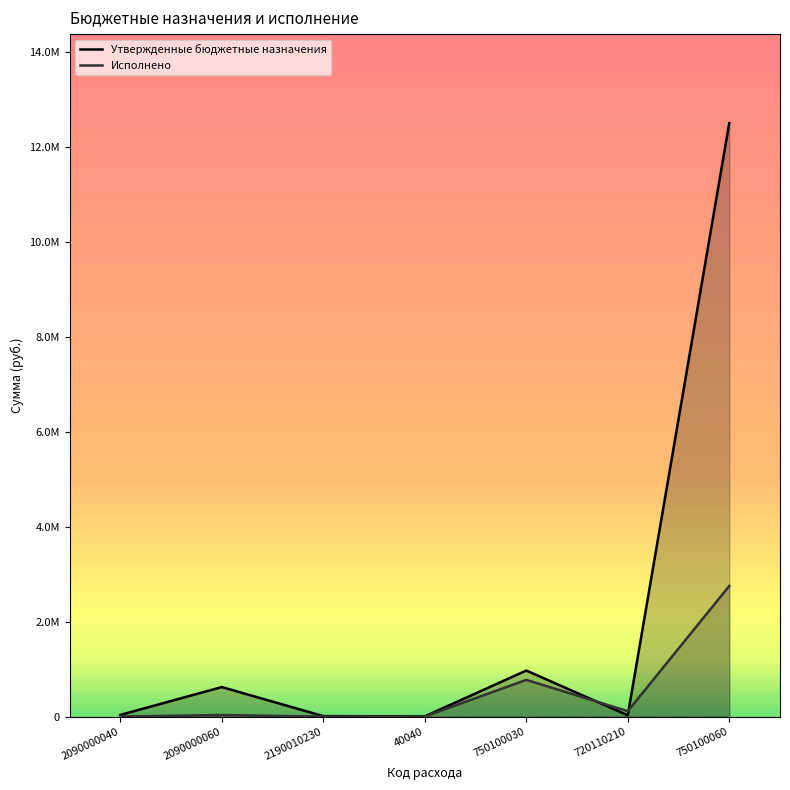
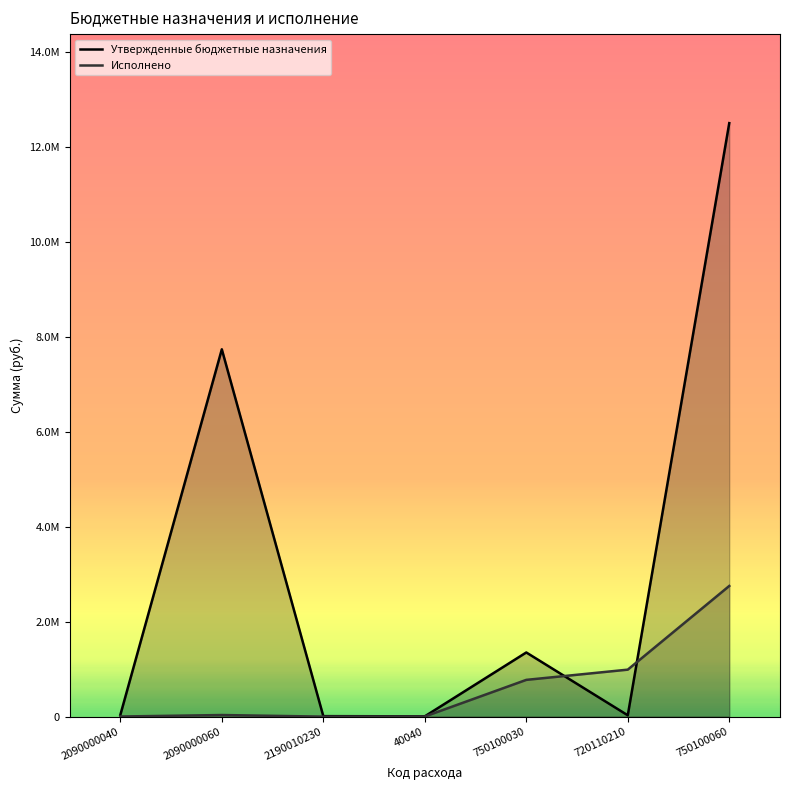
Утвержденные бюджетные назначения, 2090000060: 600000 -> 7700000
Утвержденные бюджетные назначения, 750100030: 1000000 -> 1400000
Исполнено, 720110210: 100000 -> 1000000
